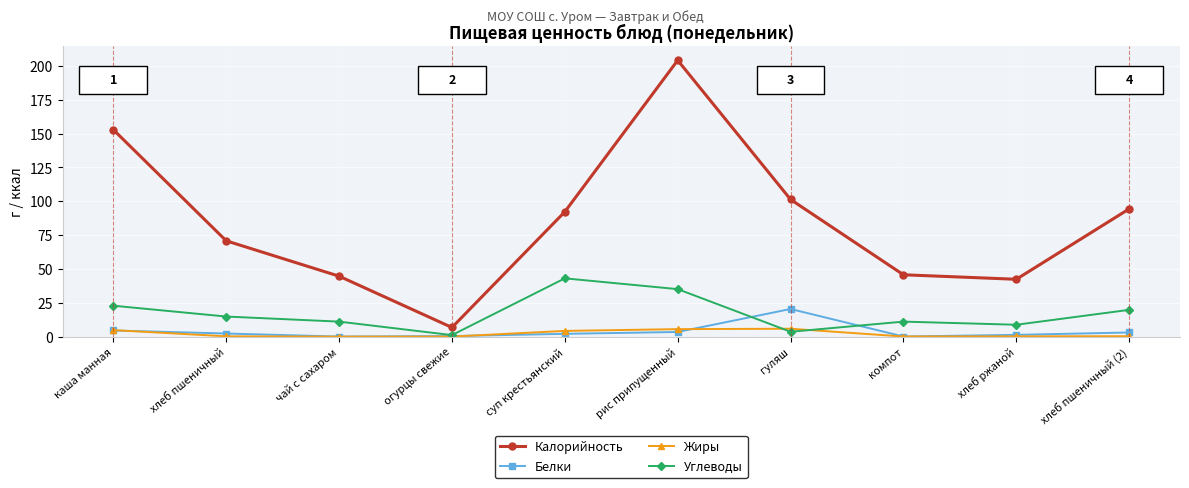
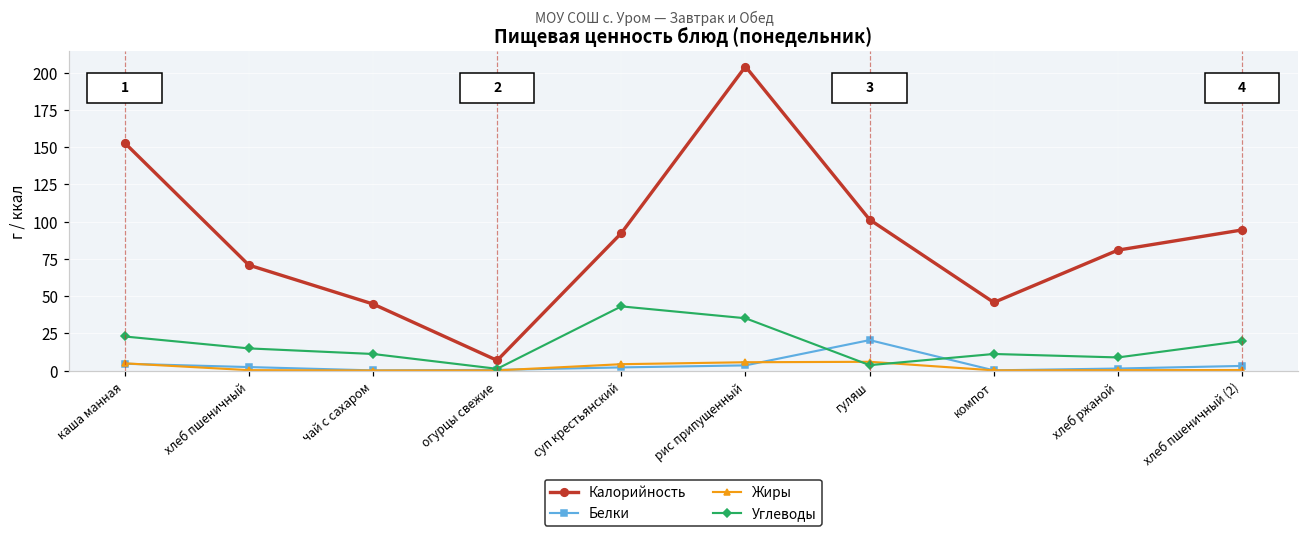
Калорийность, хлеб ржаной: 42 -> 81
